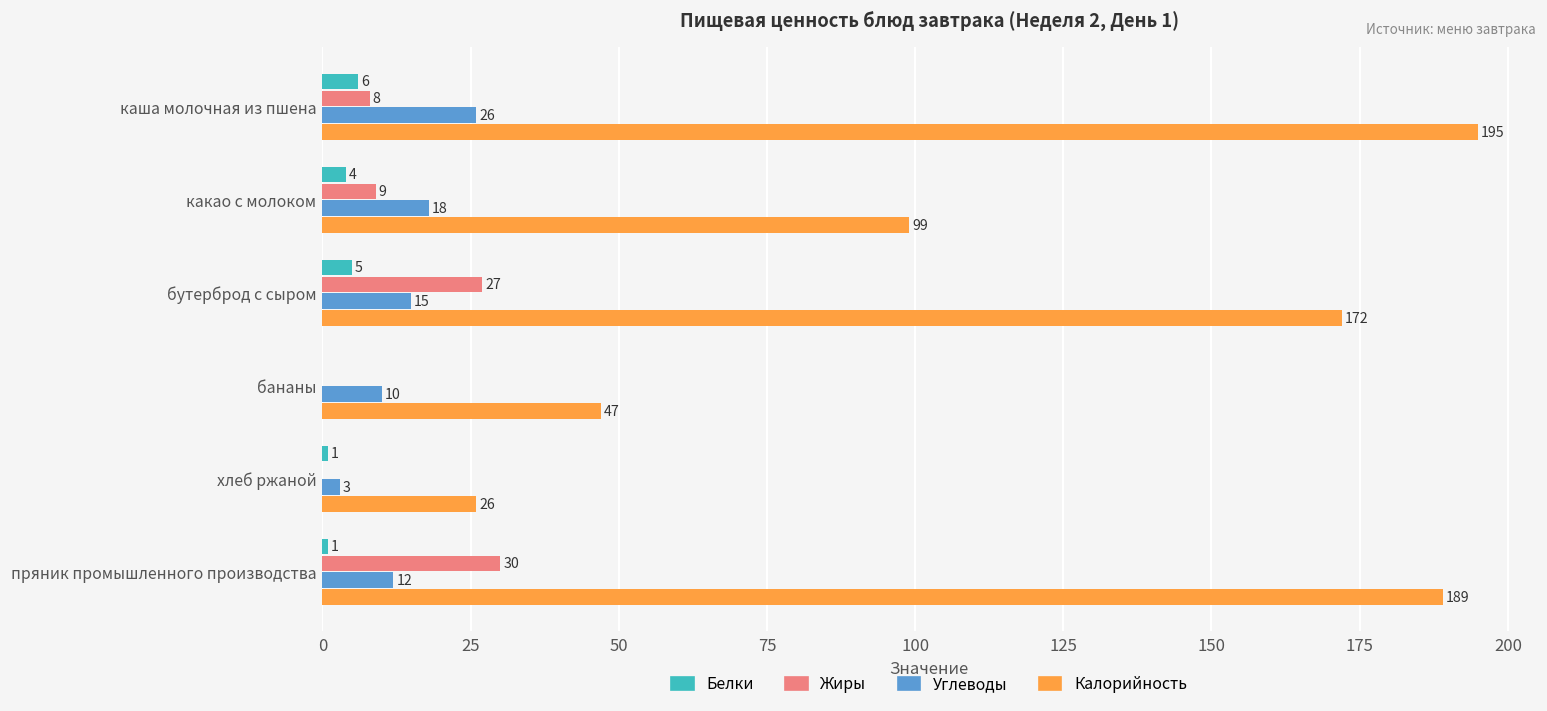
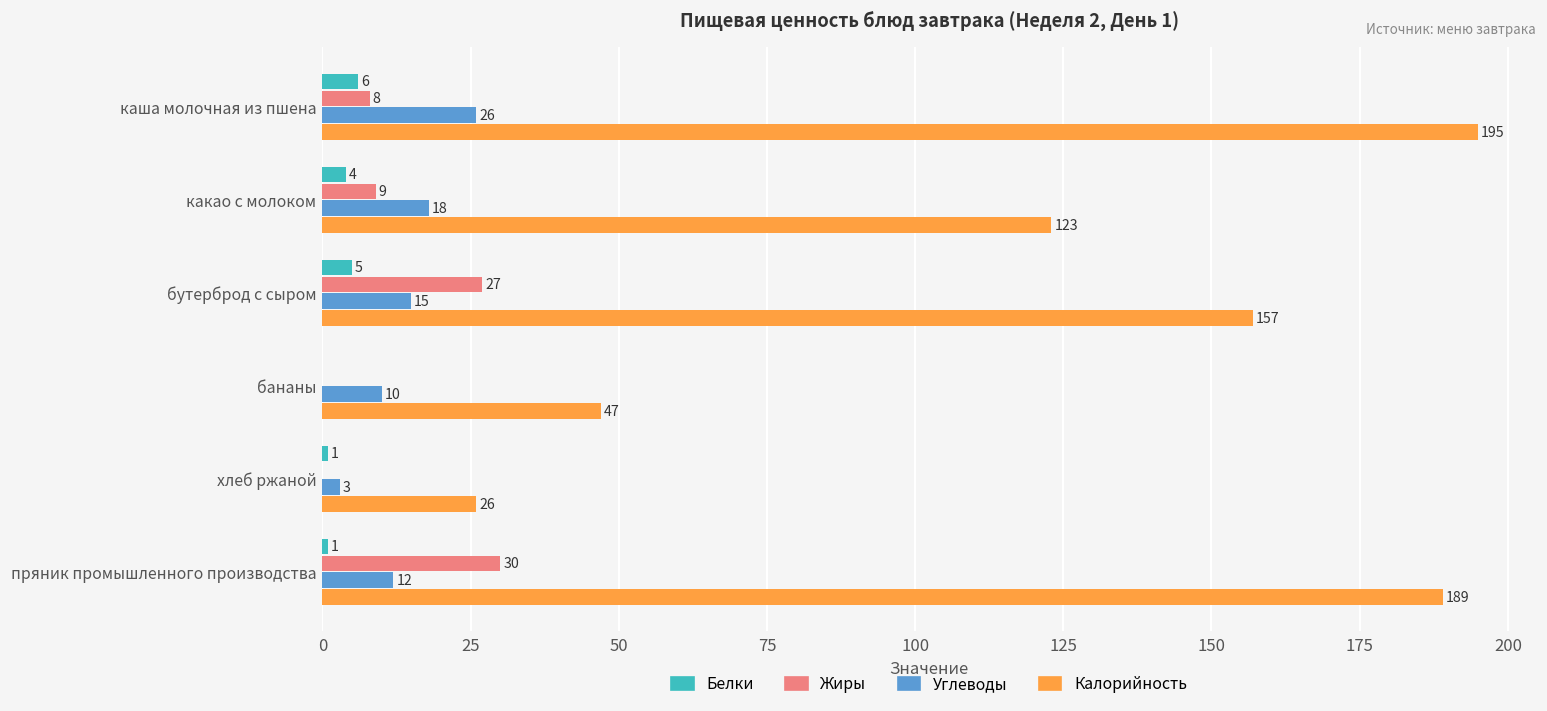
Калорийность, какао с молоком: 99 -> 123
Калорийность, бутерброд с сыром: 172 -> 157
